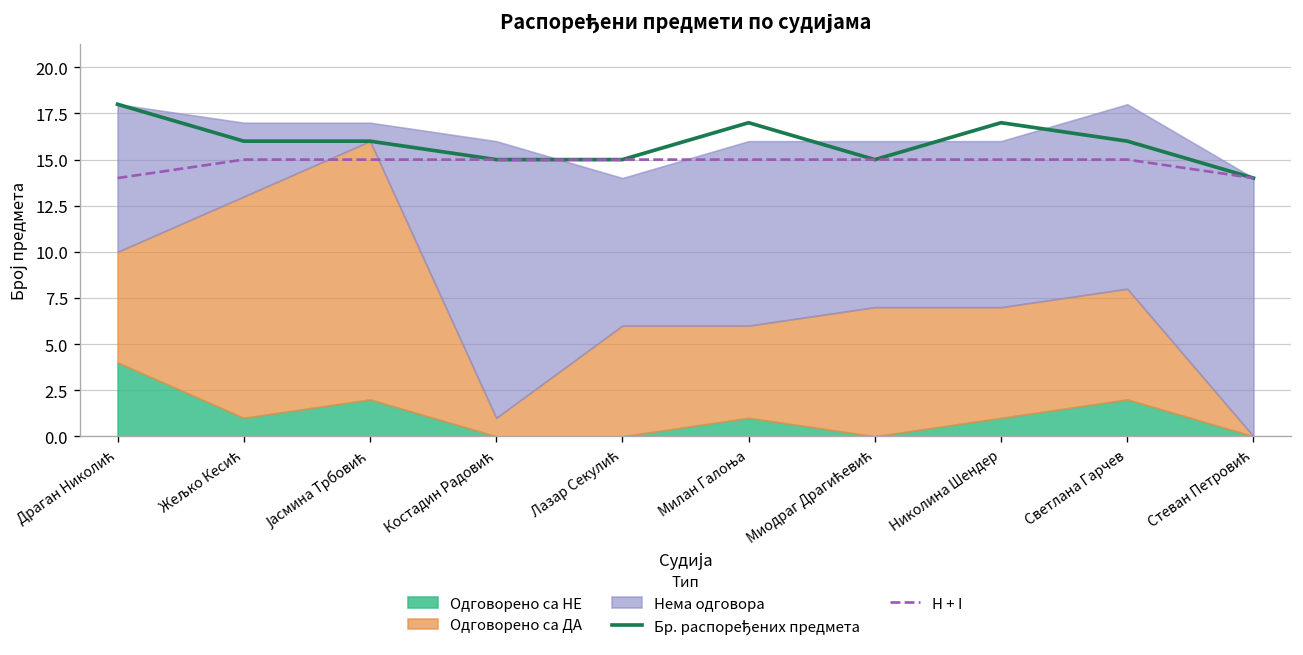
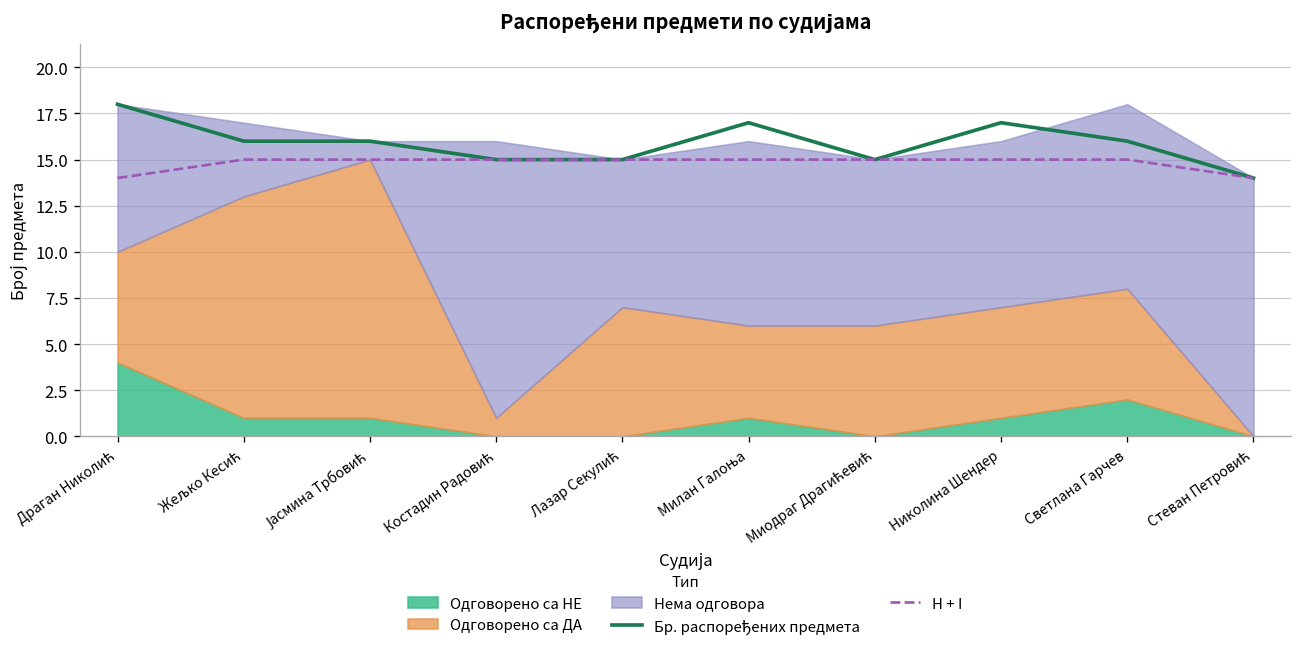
Одговорено са НЕ, Јасмина Трбовић: 2 -> 1
Одговорено са ДА, Лазар Секулић: 6 -> 7
Одговорено са ДА, Миодраг Драгићевић: 7 -> 6
